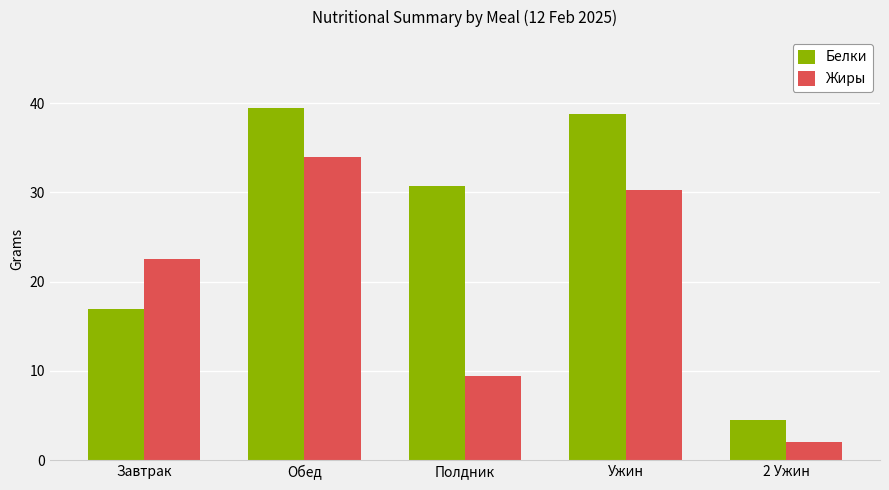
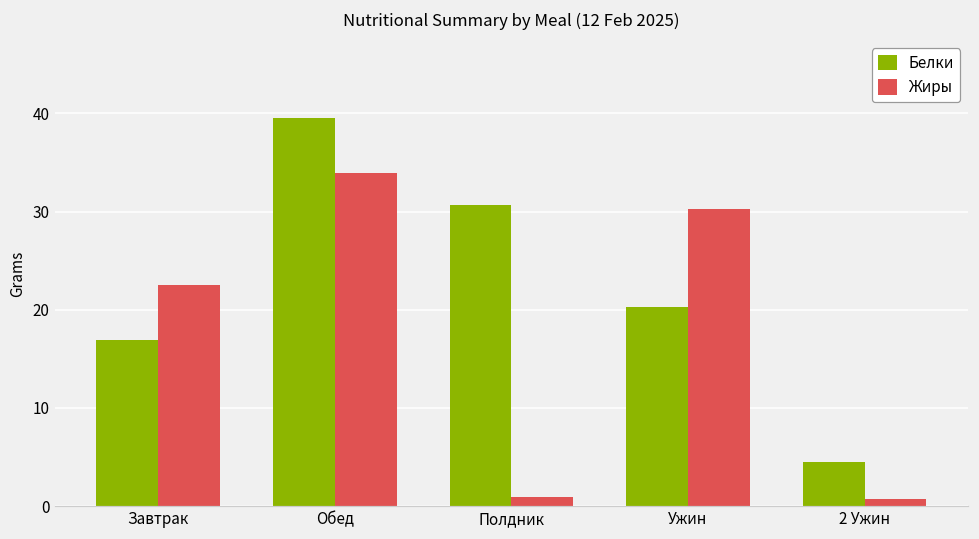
Жиры, Полдник: 9 -> 1
Белки, Ужин: 39 -> 20
Жиры, 2 Ужин: 2 -> 1
